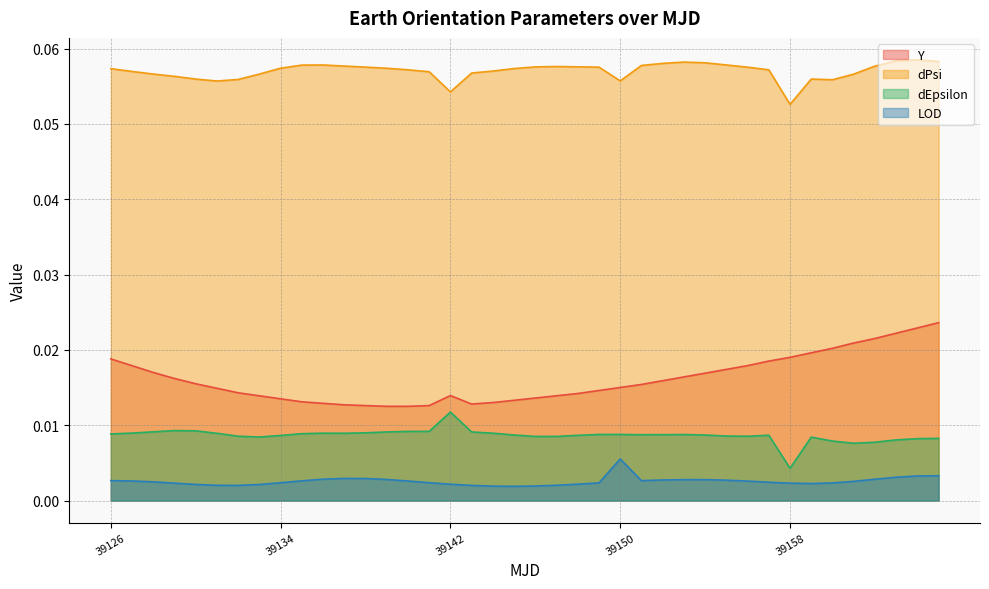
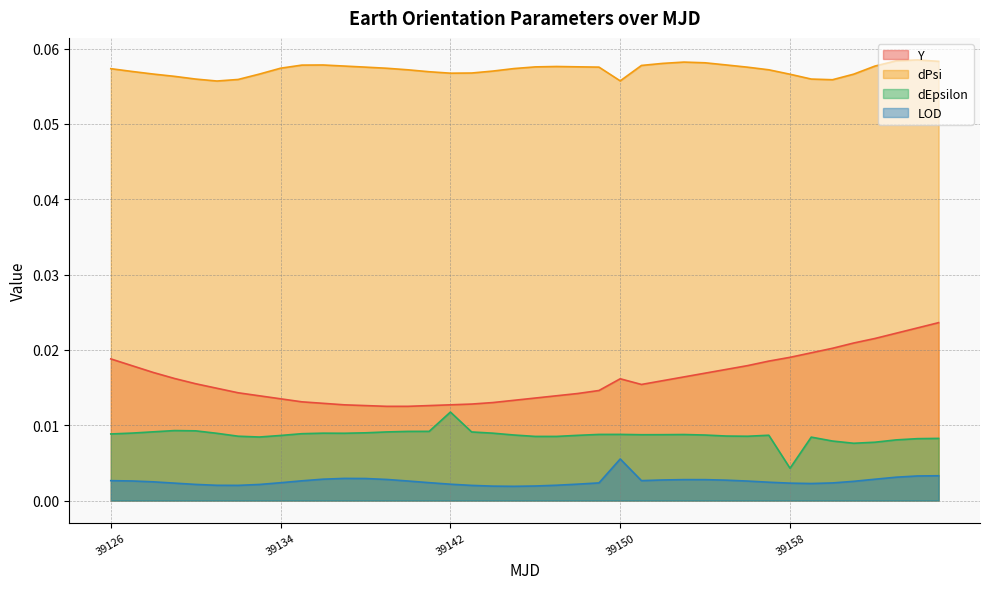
Y, 39142: 0.014 -> 0.013
dPsi, 39142: 0.054 -> 0.057
Y, 39150: 0.015 -> 0.016
dPsi, 39158: 0.053 -> 0.057
